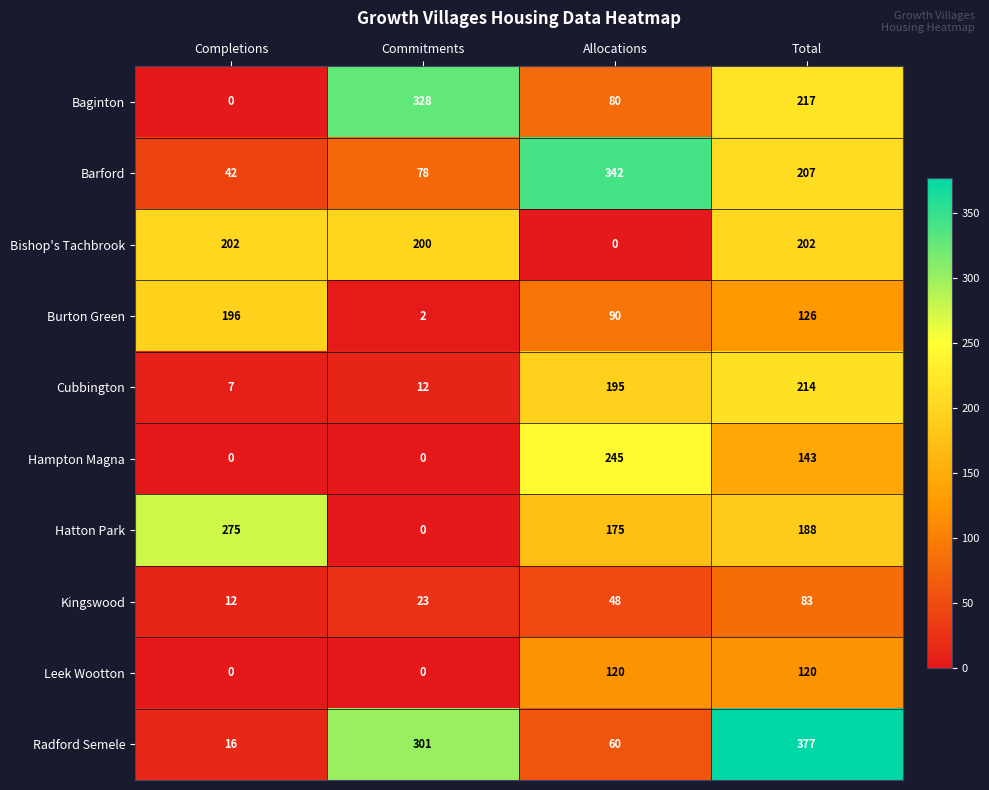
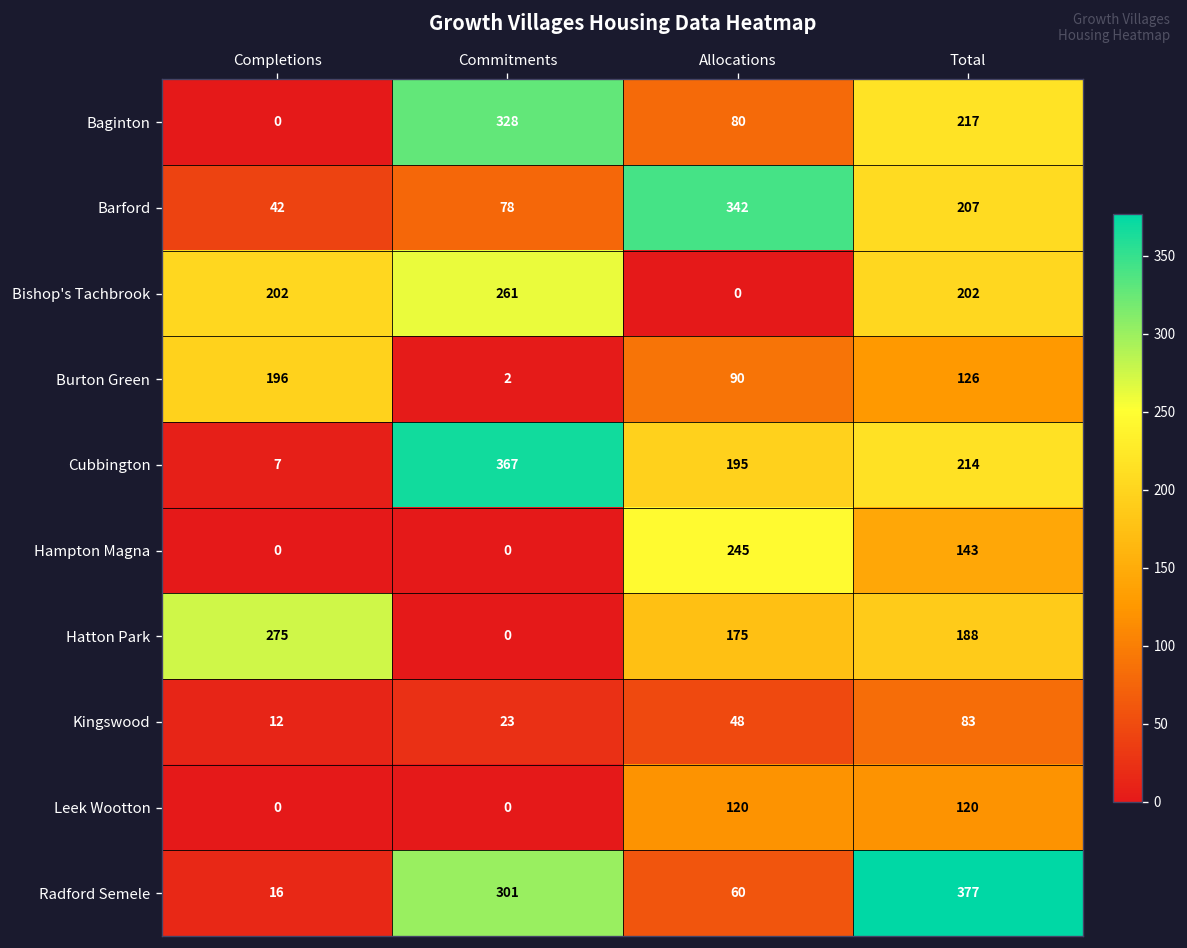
Bishop's Tachbrook, Commitments: 200 -> 261
Cubbington, Commitments: 12 -> 367
